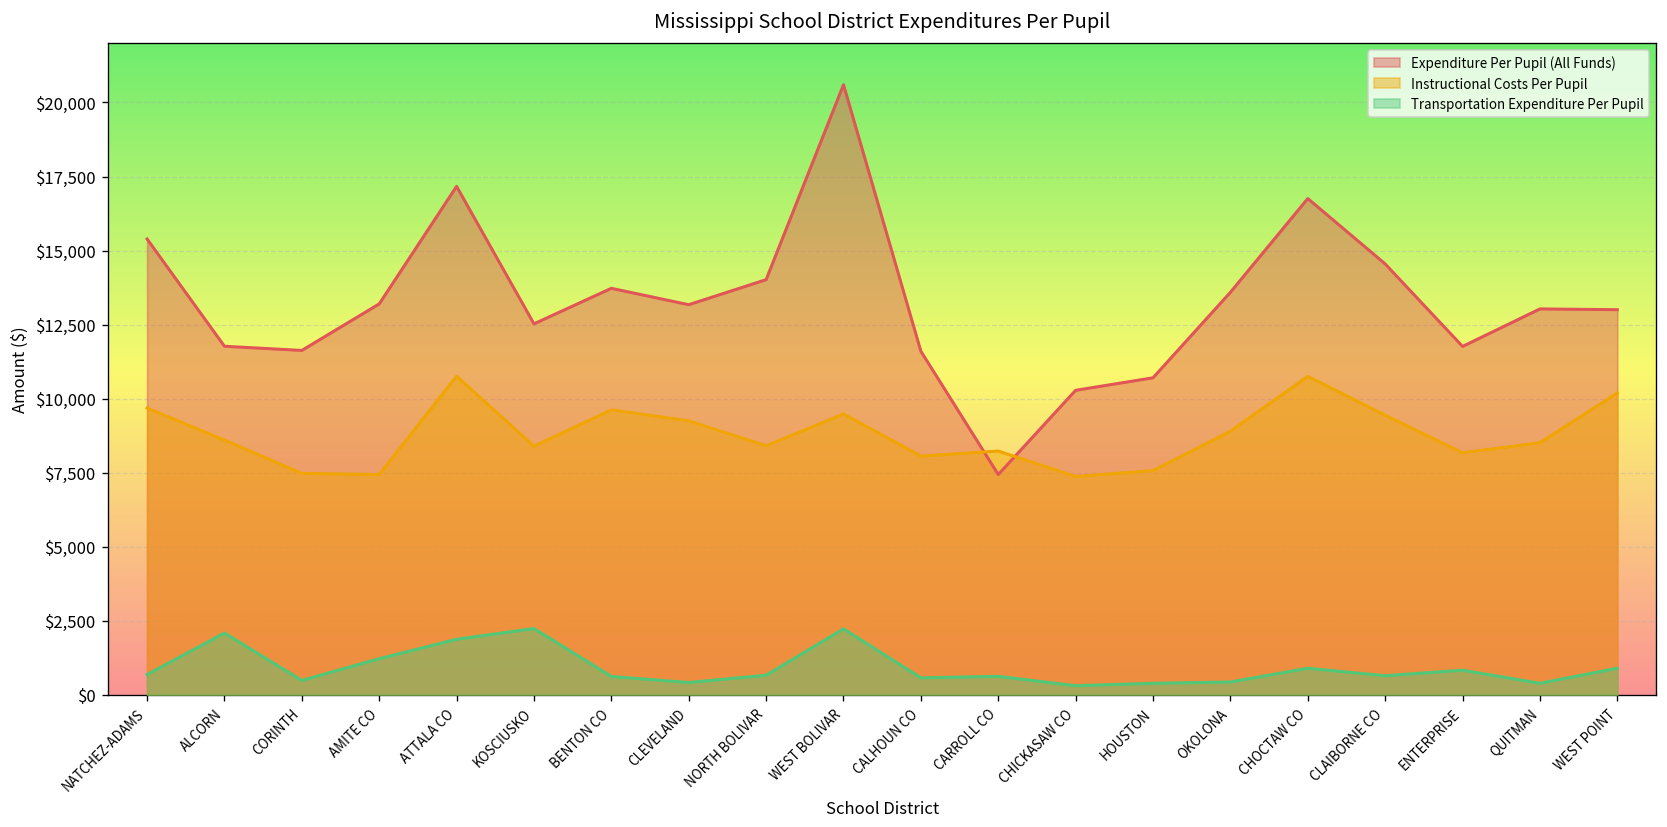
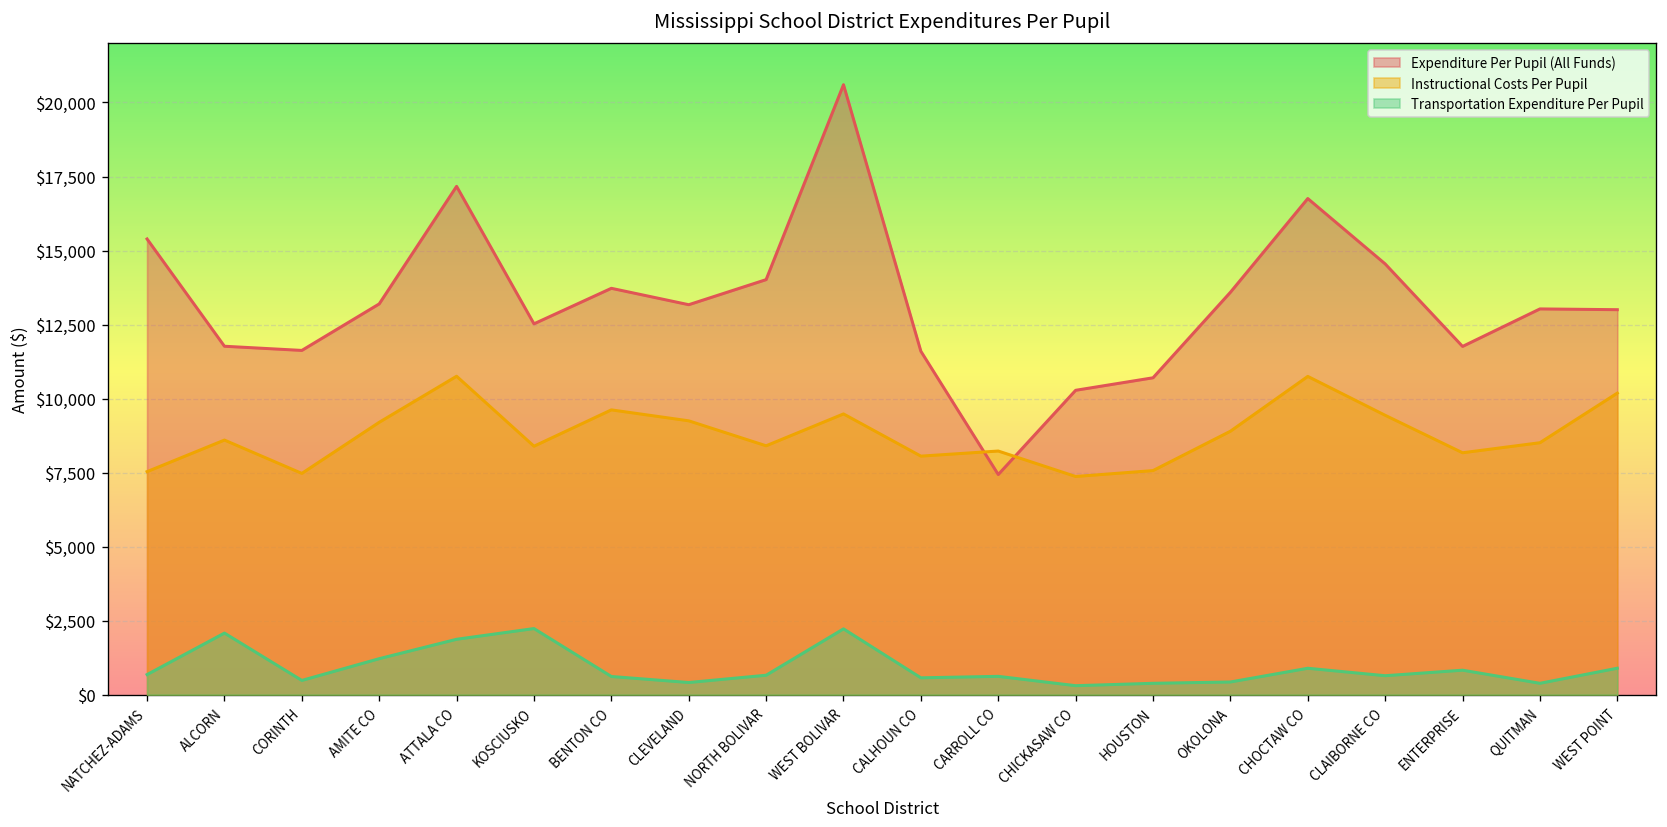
Instructional Costs Per Pupil, NATCHEZ-ADAMS: $9,700 -> $7,500
Instructional Costs Per Pupil, AMITE CO: $7,400 -> $9,200
